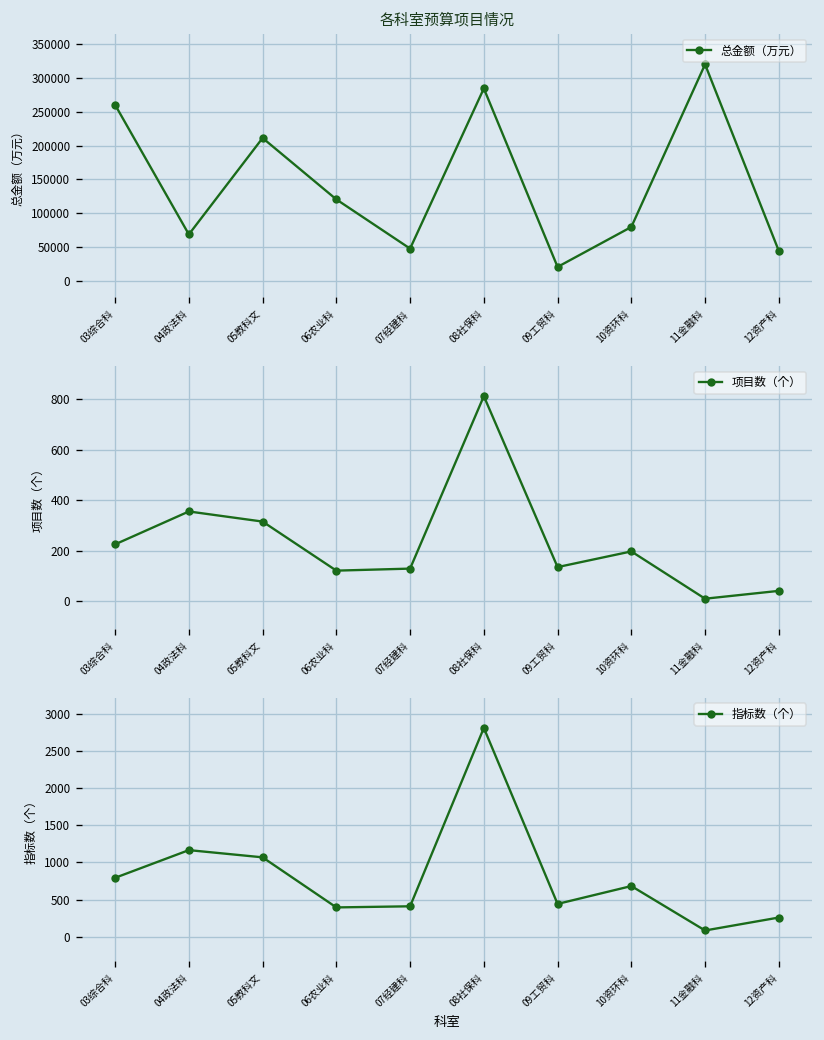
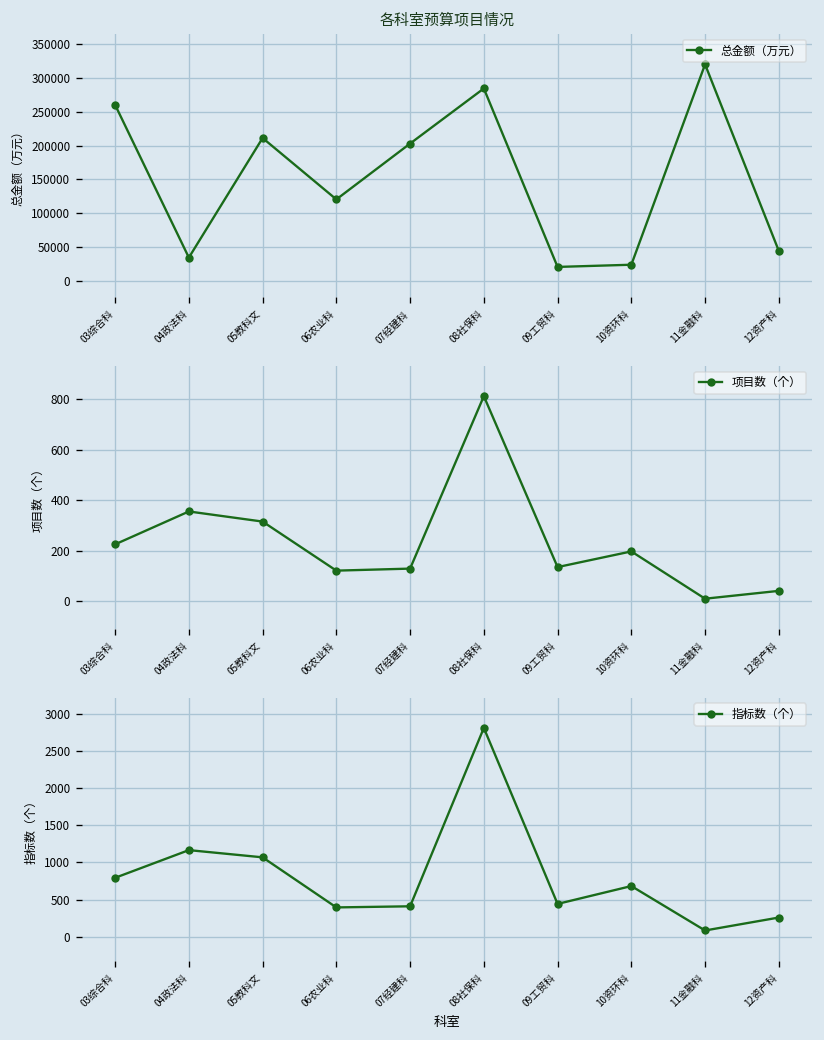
各科室预算项目情况, 04政法科: 70000 -> 30000
各科室预算项目情况, 07经建科: 50000 -> 200000
各科室预算项目情况, 10资环科: 80000 -> 20000
